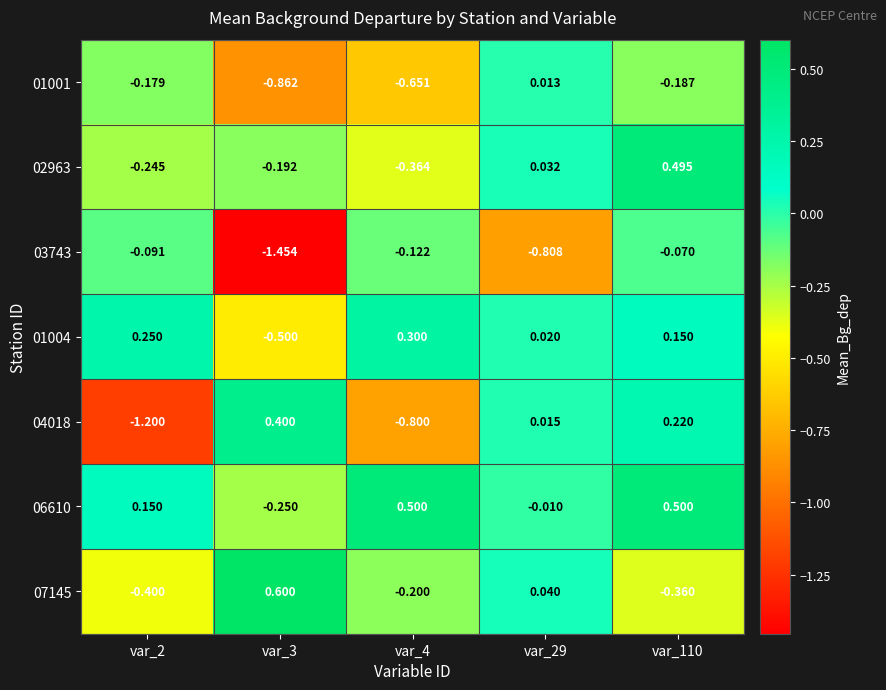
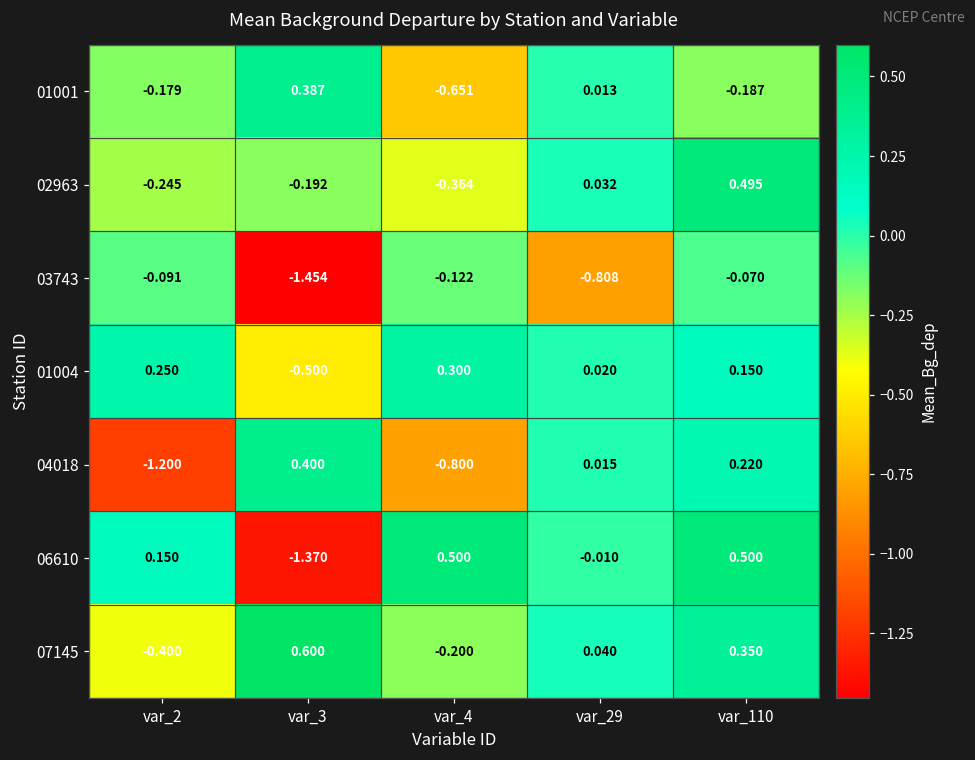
01001, var_3: -0.862 -> 0.387
06610, var_3: -0.250 -> -1.370
07145, var_110: -0.360 -> 0.350
